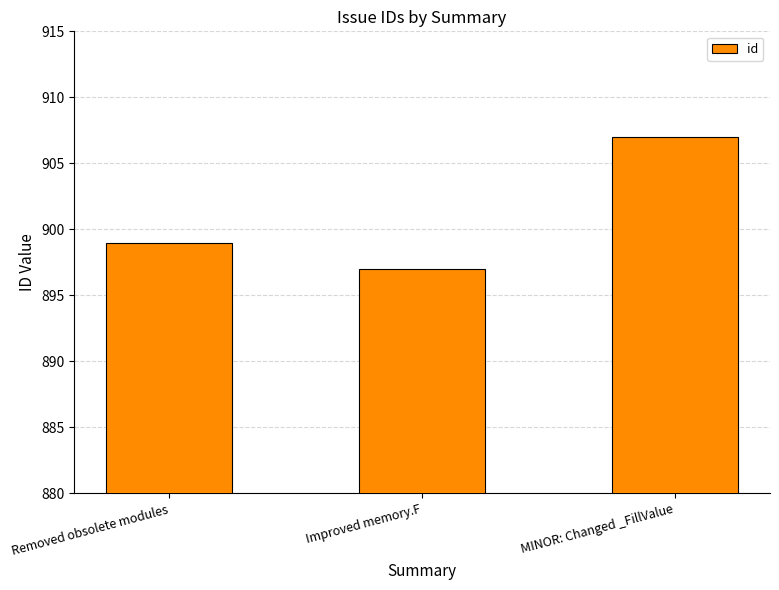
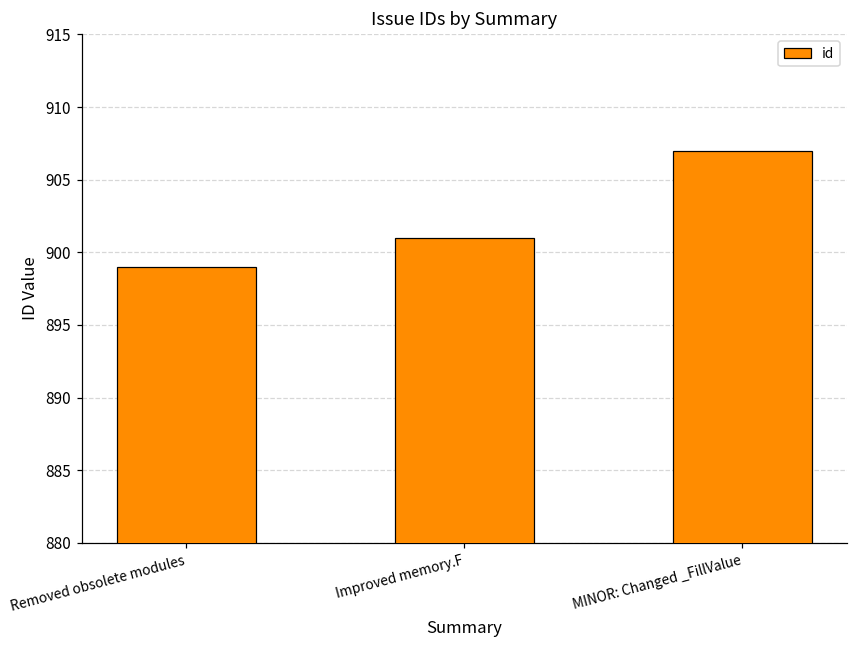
Improved memory.F: 897 -> 901
